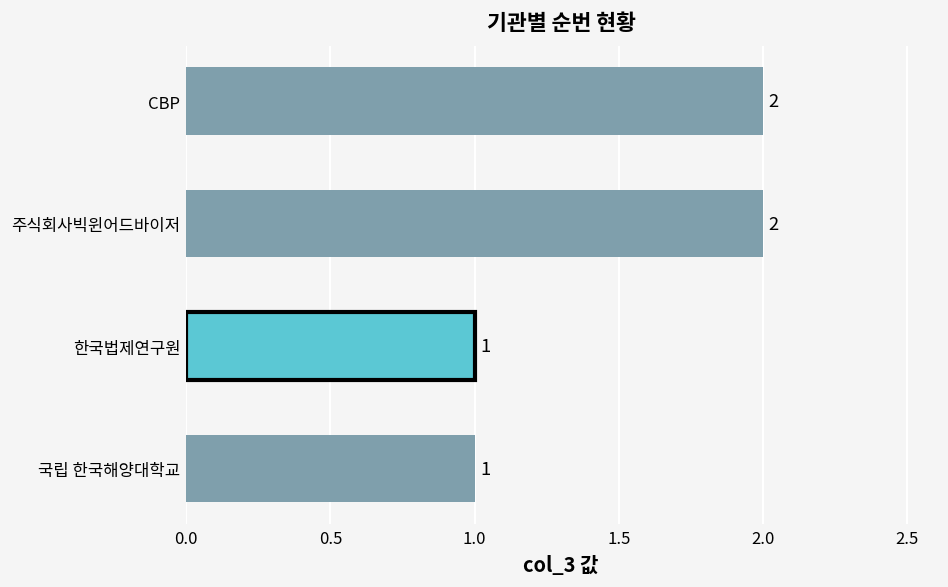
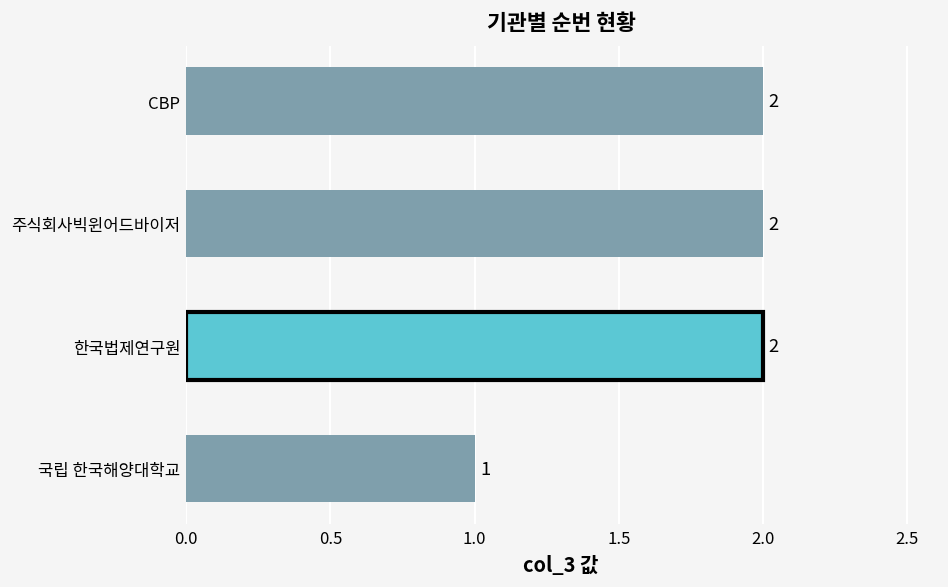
한국법제연구원: 1 -> 2
